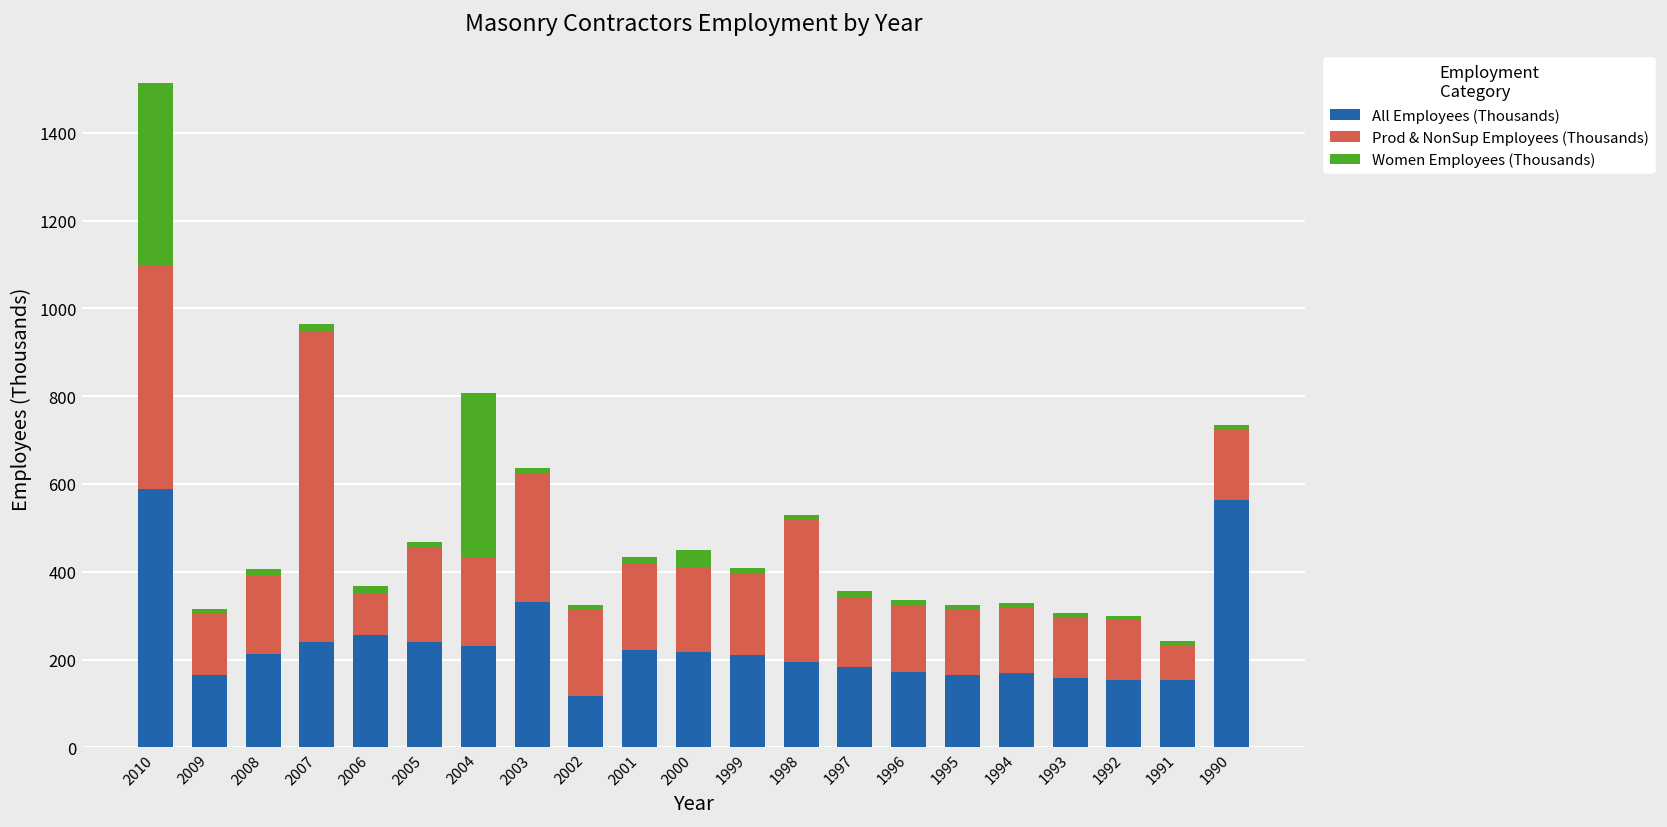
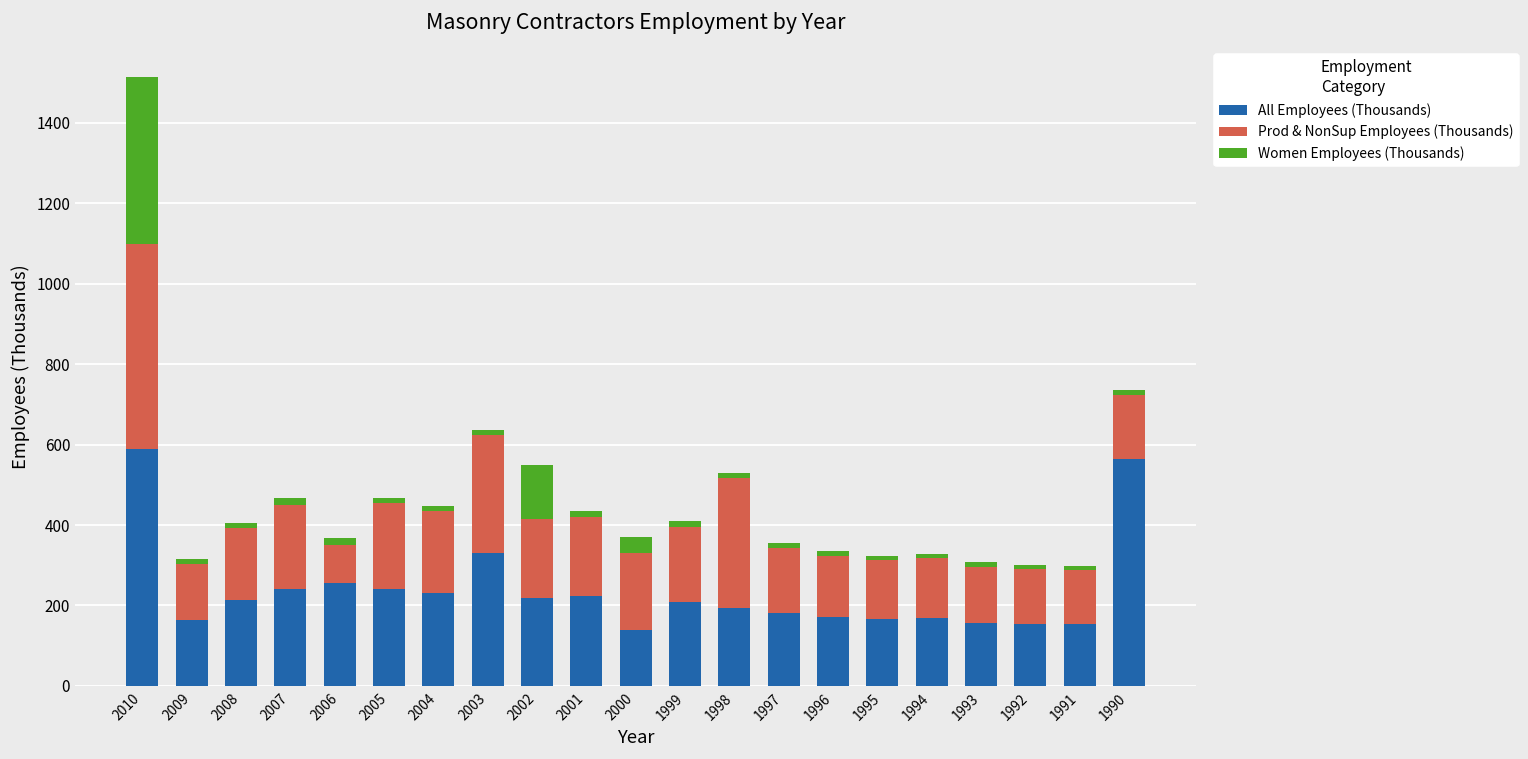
Prod & NonSup Employees (Thousands), 2007: 710 -> 210
Women Employees (Thousands), 2004: 370 -> 10
All Employees (Thousands), 2002: 120 -> 220
Women Employees (Thousands), 2002: 10 -> 140
All Employees (Thousands), 2000: 220 -> 140
Prod & NonSup Employees (Thousands), 1991: 80 -> 130
